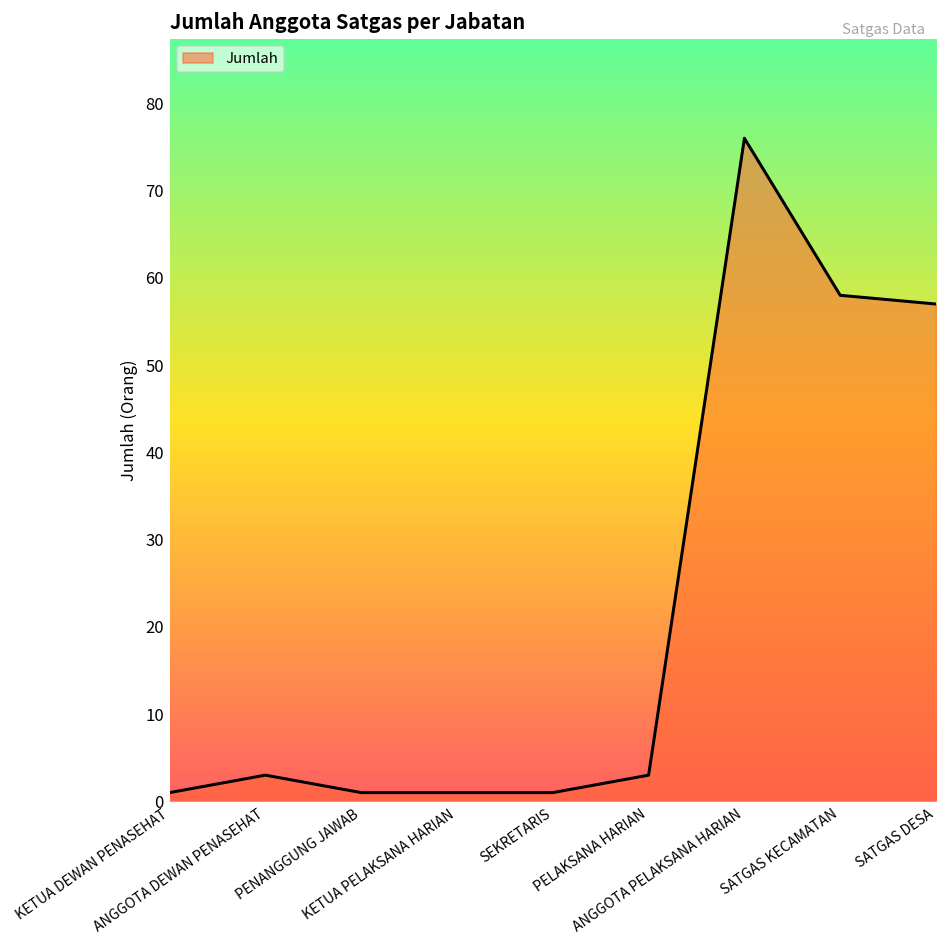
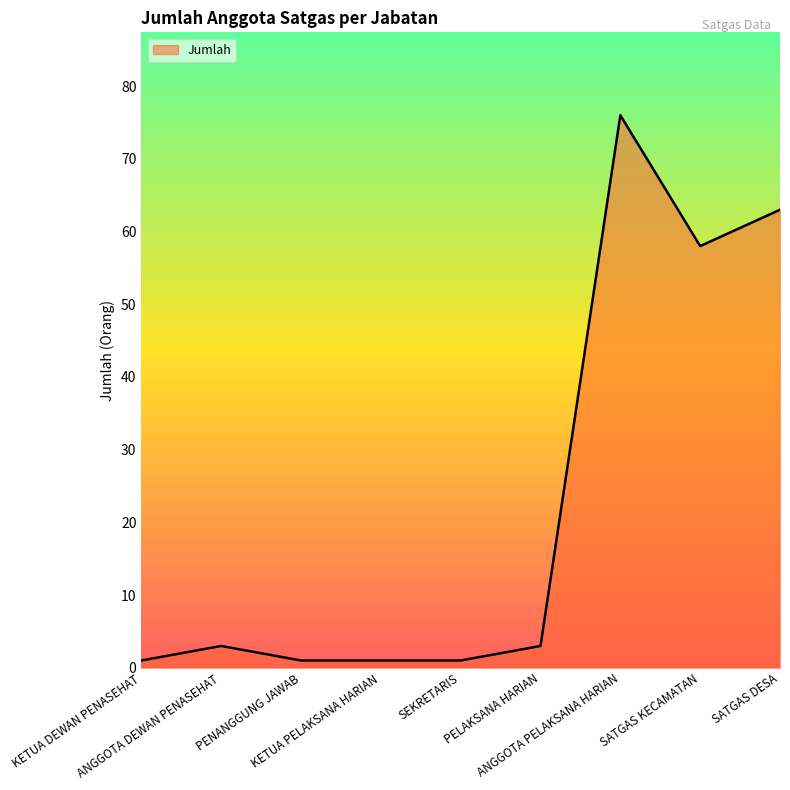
SATGAS DESA: 57 -> 63
